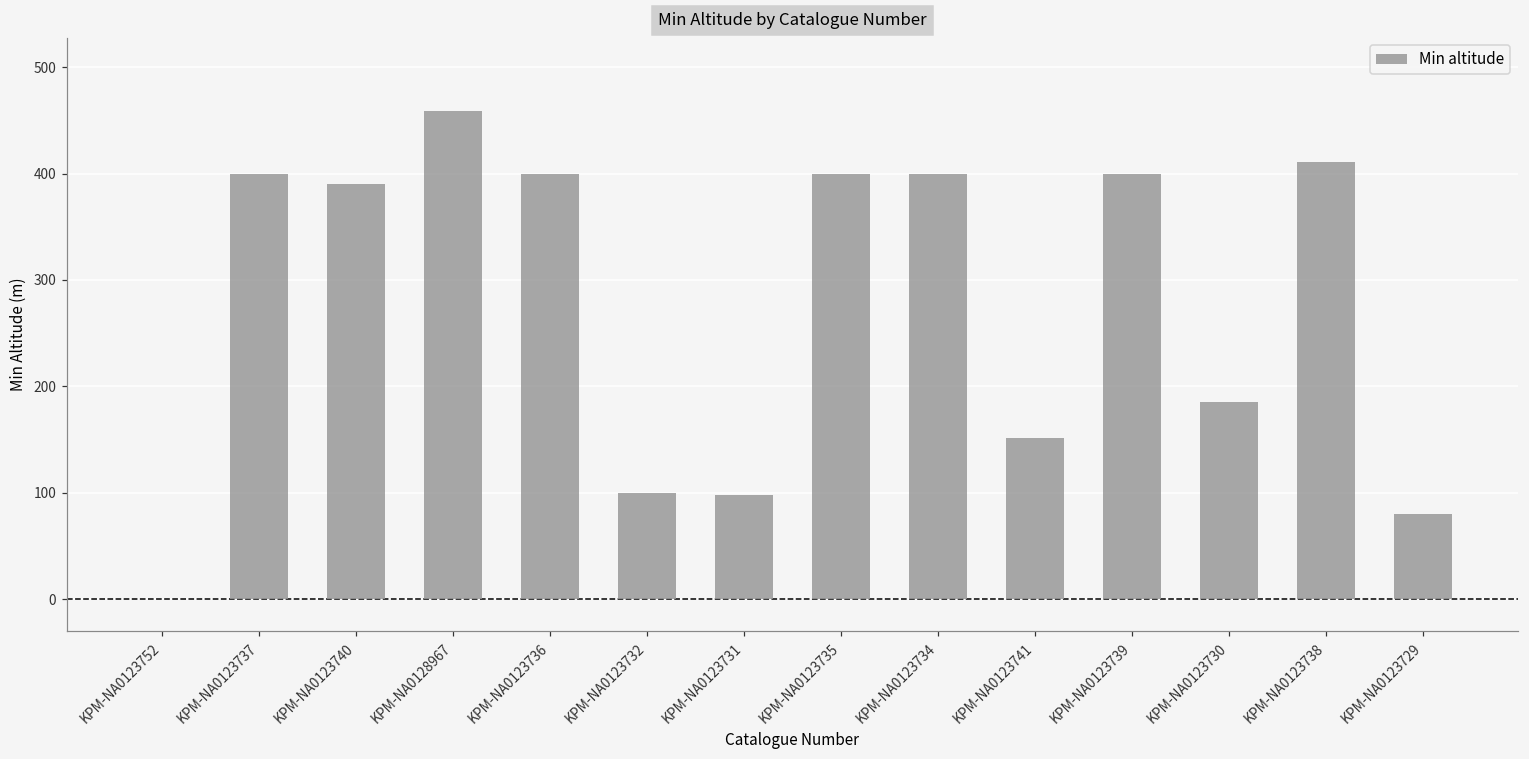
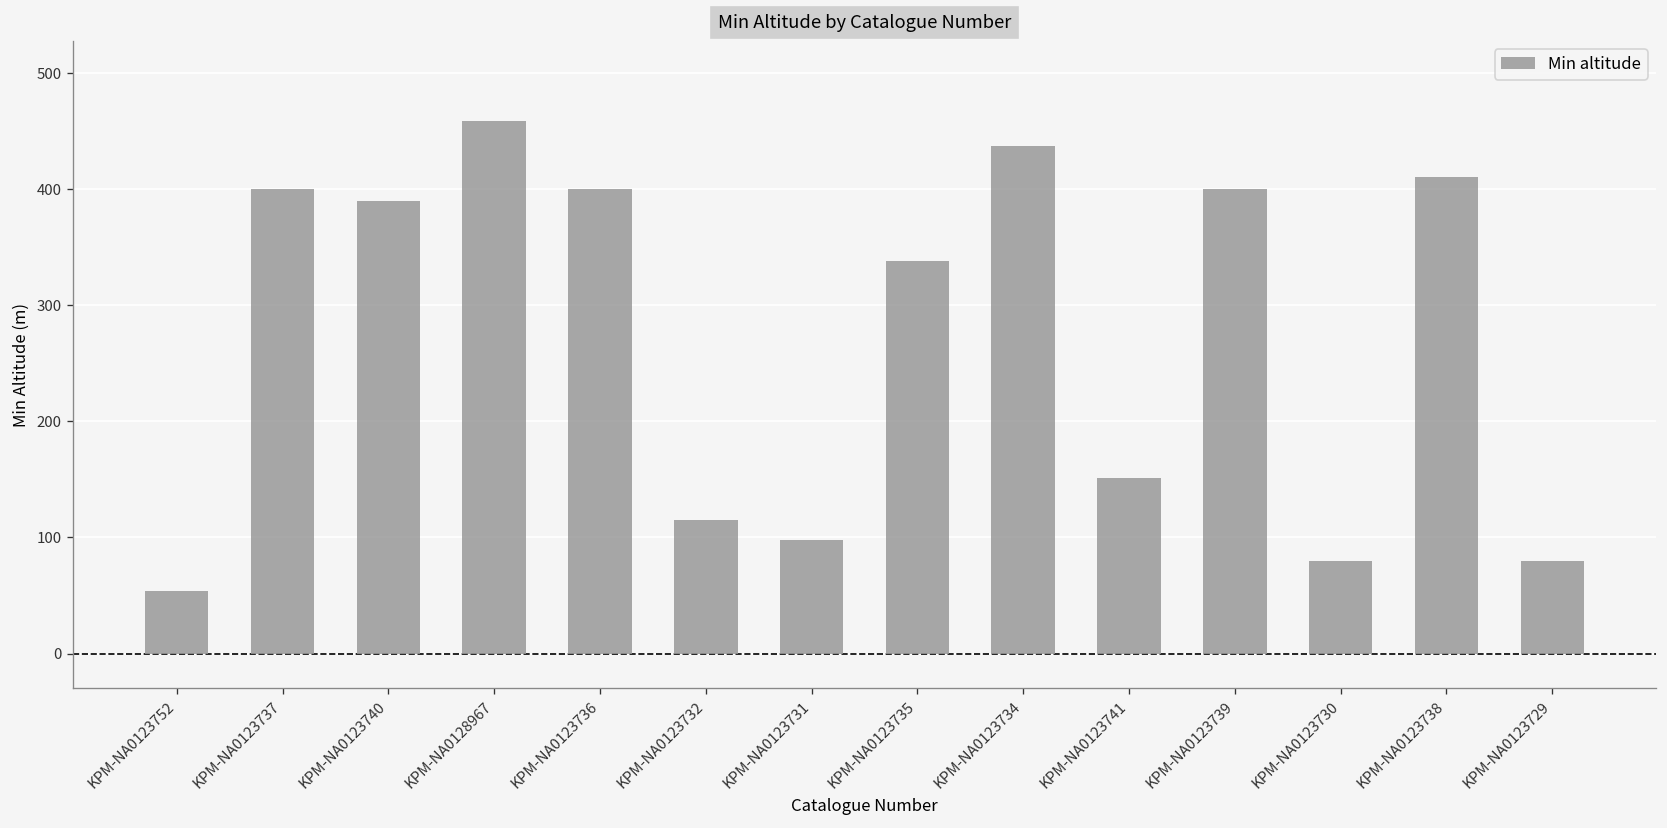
KPM-NA0123752: 0 -> 50
KPM-NA0123732: 100 -> 120
KPM-NA0123735: 400 -> 340
KPM-NA0123734: 400 -> 440
KPM-NA0123730: 190 -> 80
